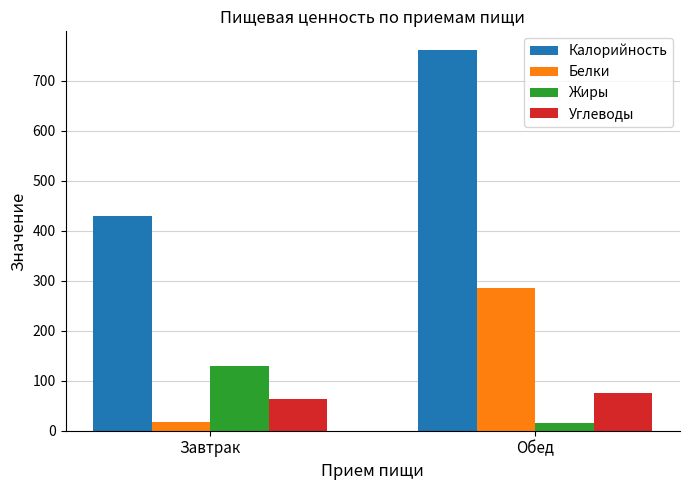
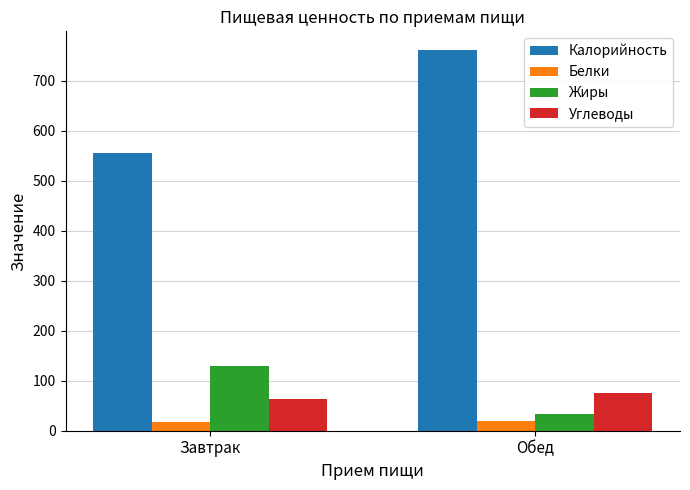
Калорийность, Завтрак: 430 -> 560
Белки, Обед: 290 -> 20
Жиры, Обед: 20 -> 30
